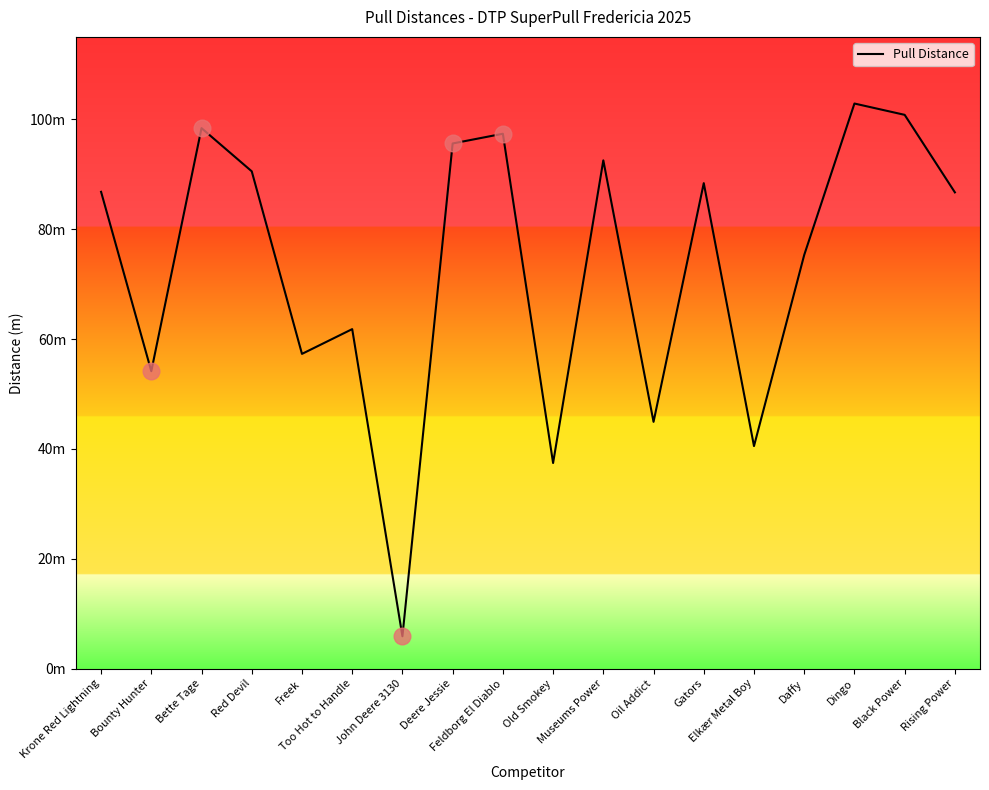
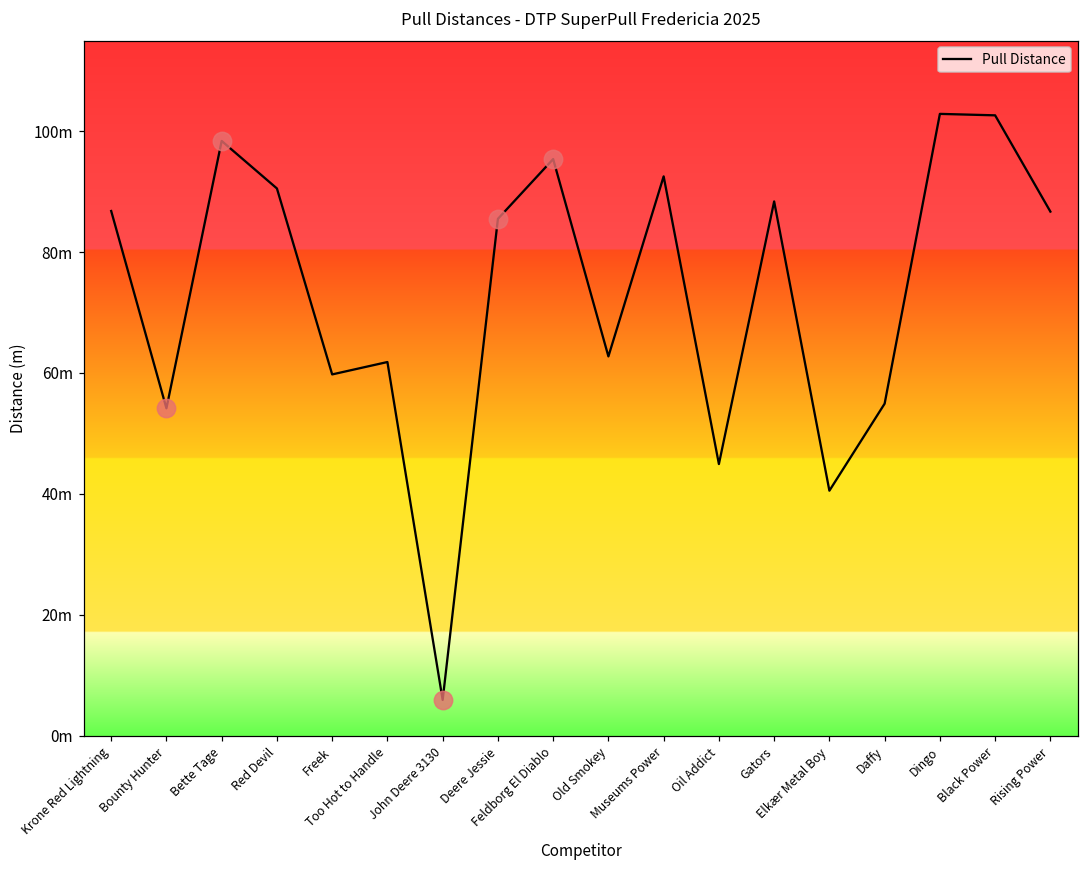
Pull Distance, Freek: 57m -> 60m
Pull Distance, Deere Jessie: 96m -> 86m
Pull Distance, Feldborg El Diablo: 97m -> 95m
Pull Distance, Old Smokey: 37m -> 63m
Pull Distance, Daffy: 75m -> 55m
Pull Distance, Black Power: 101m -> 103m
